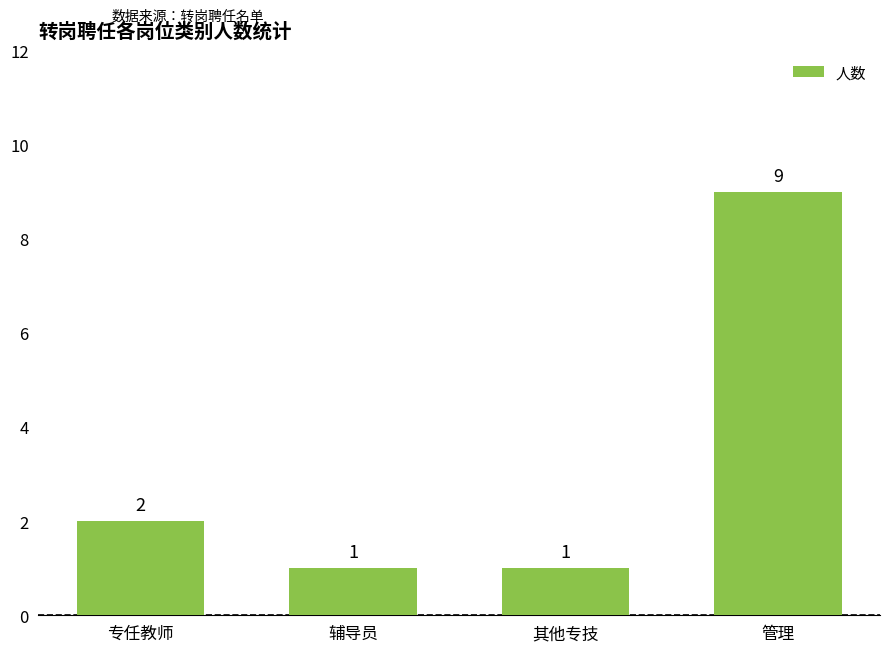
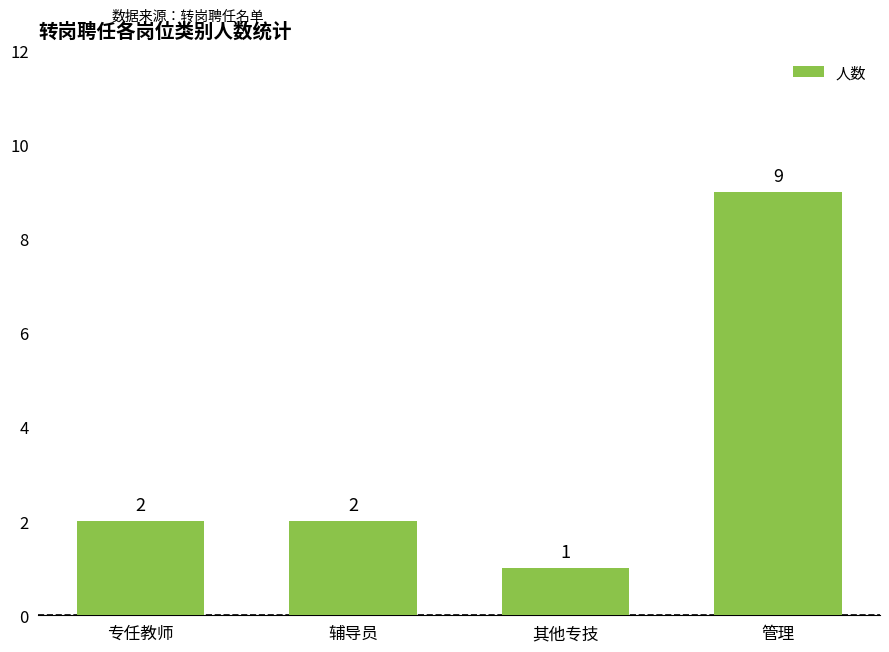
辅导员: 1 -> 2
